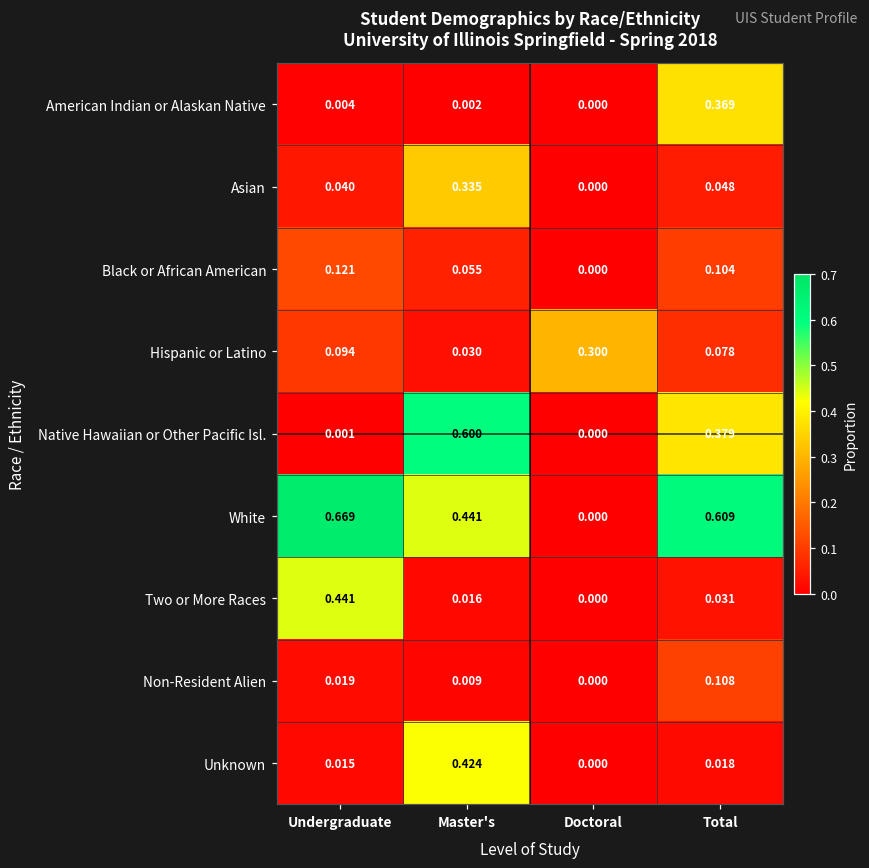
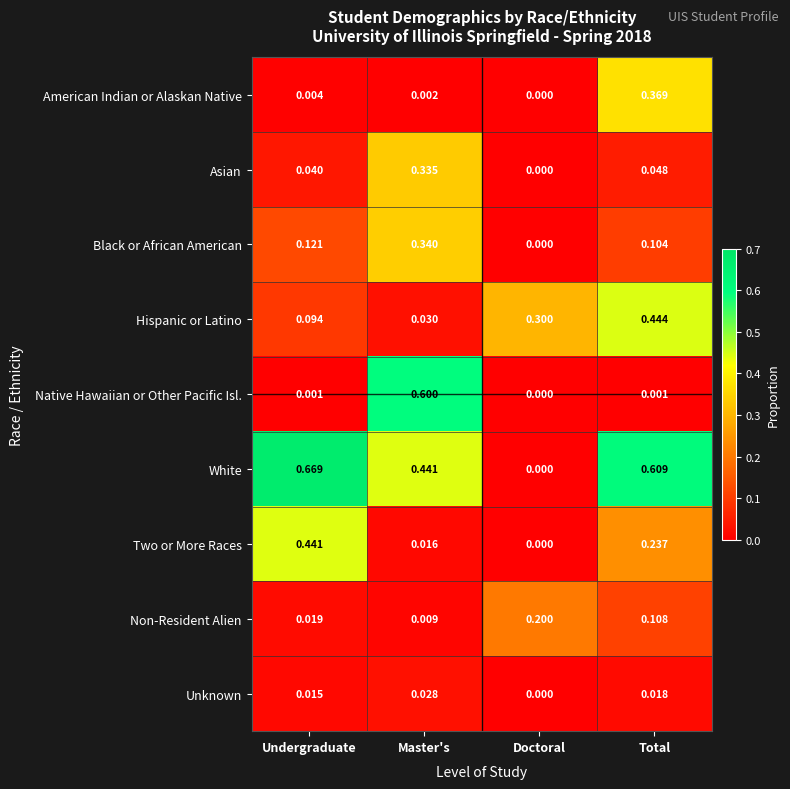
Black or African American, Master's: 0.055 -> 0.340
Hispanic or Latino, Total: 0.078 -> 0.444
Native Hawaiian or Other Pacific Isl., Total: 0.379 -> 0.001
Two or More Races, Total: 0.031 -> 0.237
Non-Resident Alien, Doctoral: 0.000 -> 0.200
Unknown, Master's: 0.424 -> 0.028
